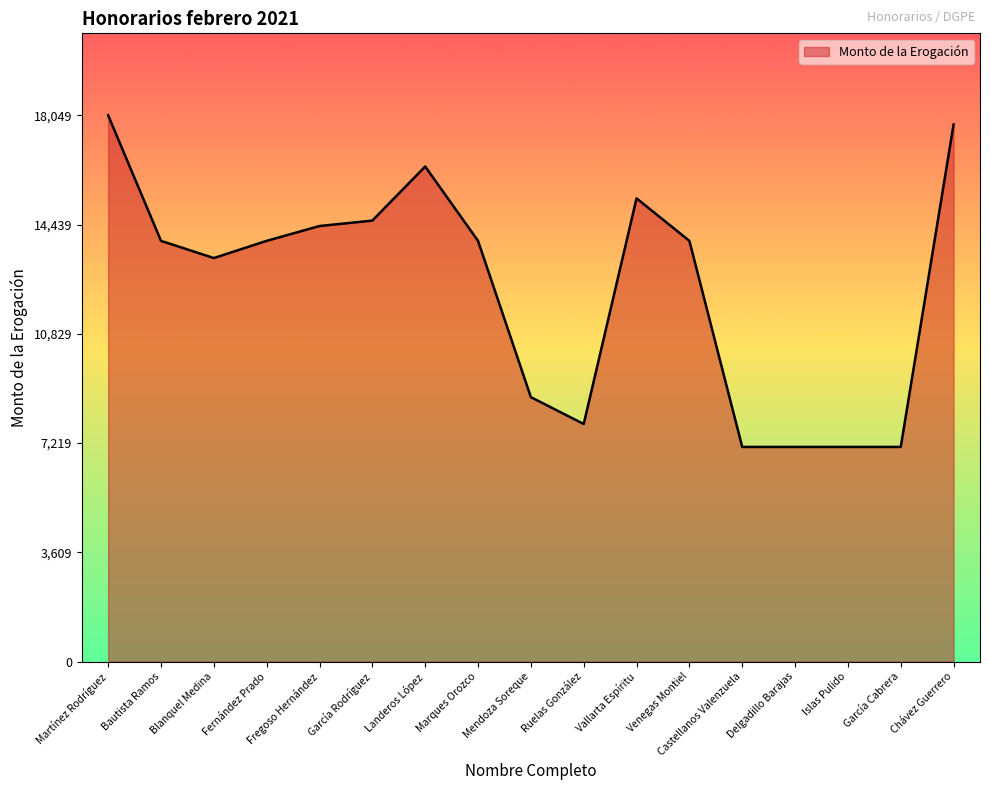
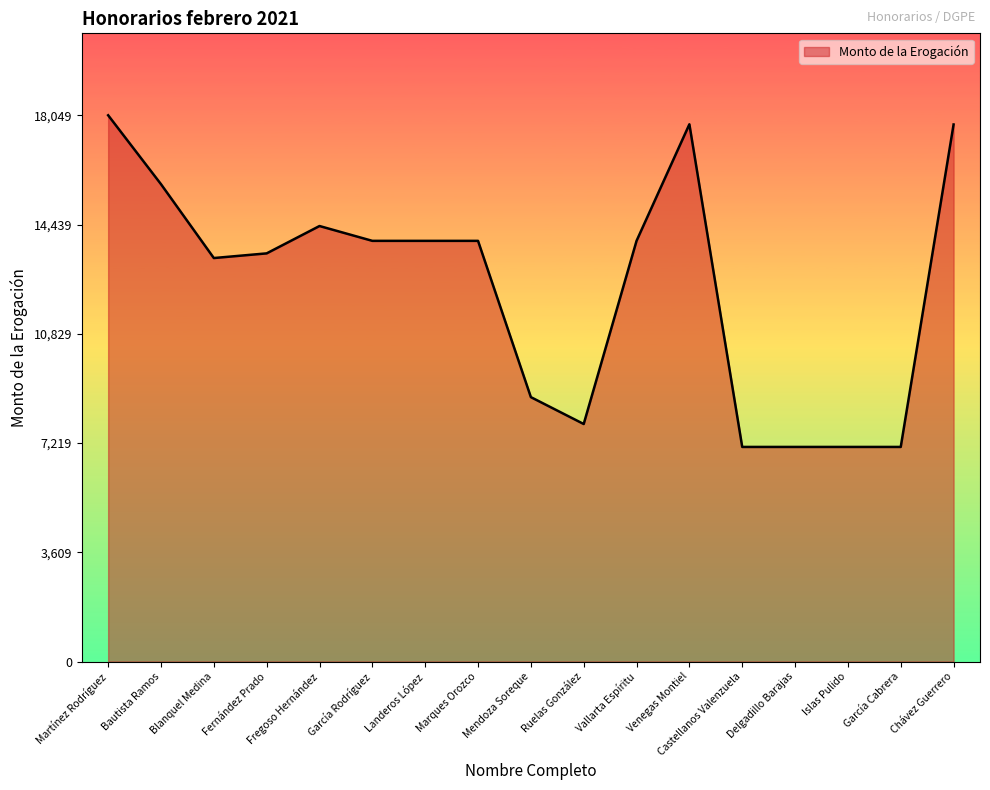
Bautista Ramos: 13,900 -> 15,800
Fernández Prado: 13,900 -> 13,500
García Rodríguez: 14,600 -> 13,900
Landeros López: 16,400 -> 13,900
Vallarta Espíritu: 15,300 -> 13,900
Venegas Montiel: 13,900 -> 17,800
